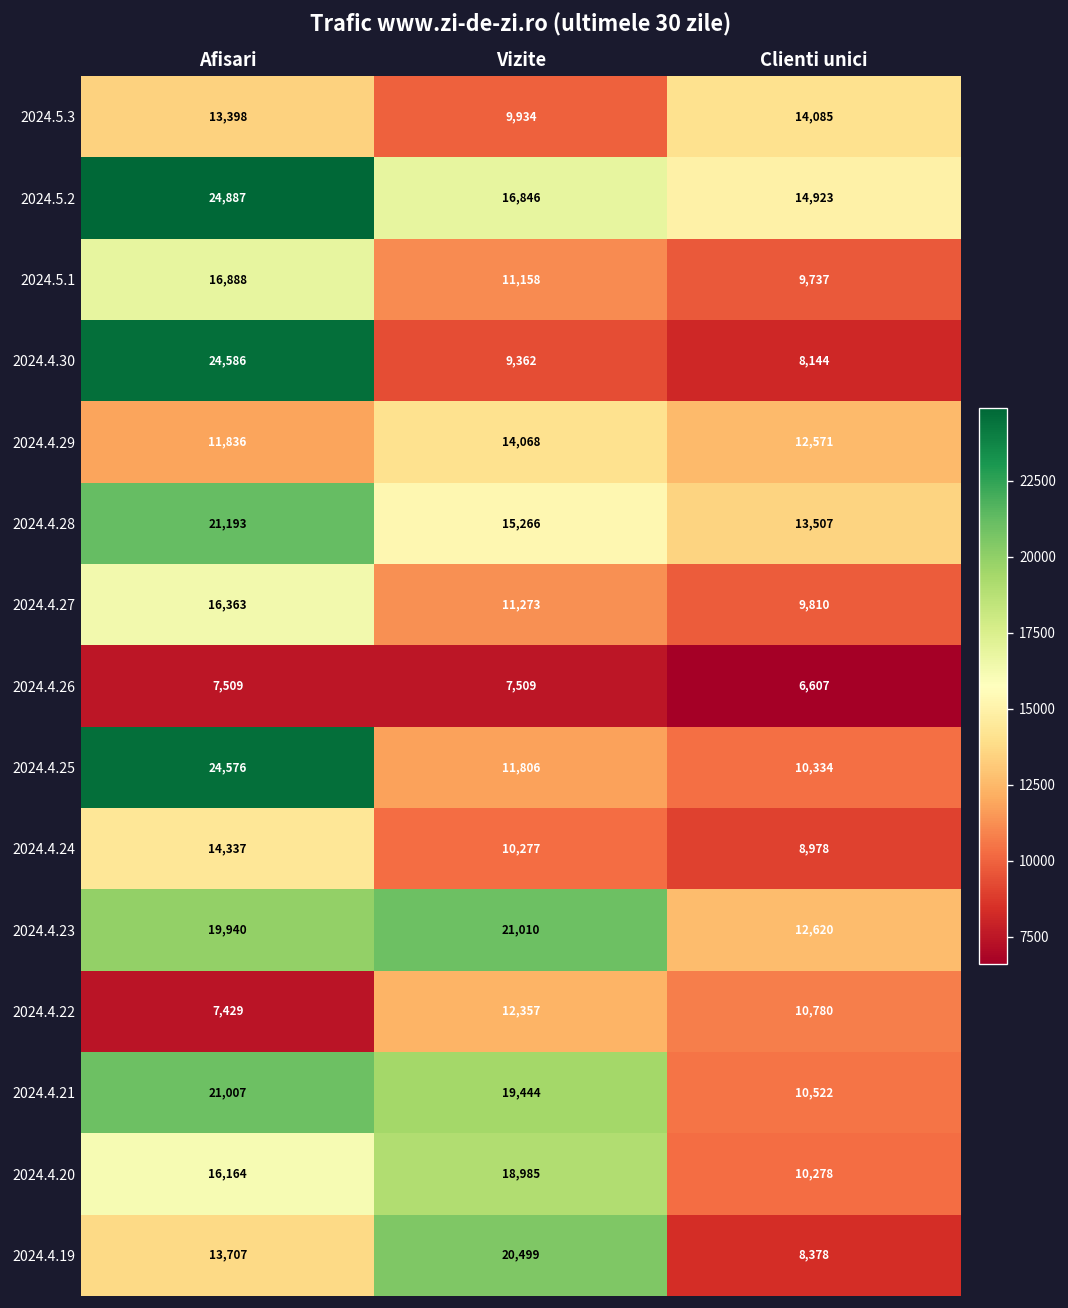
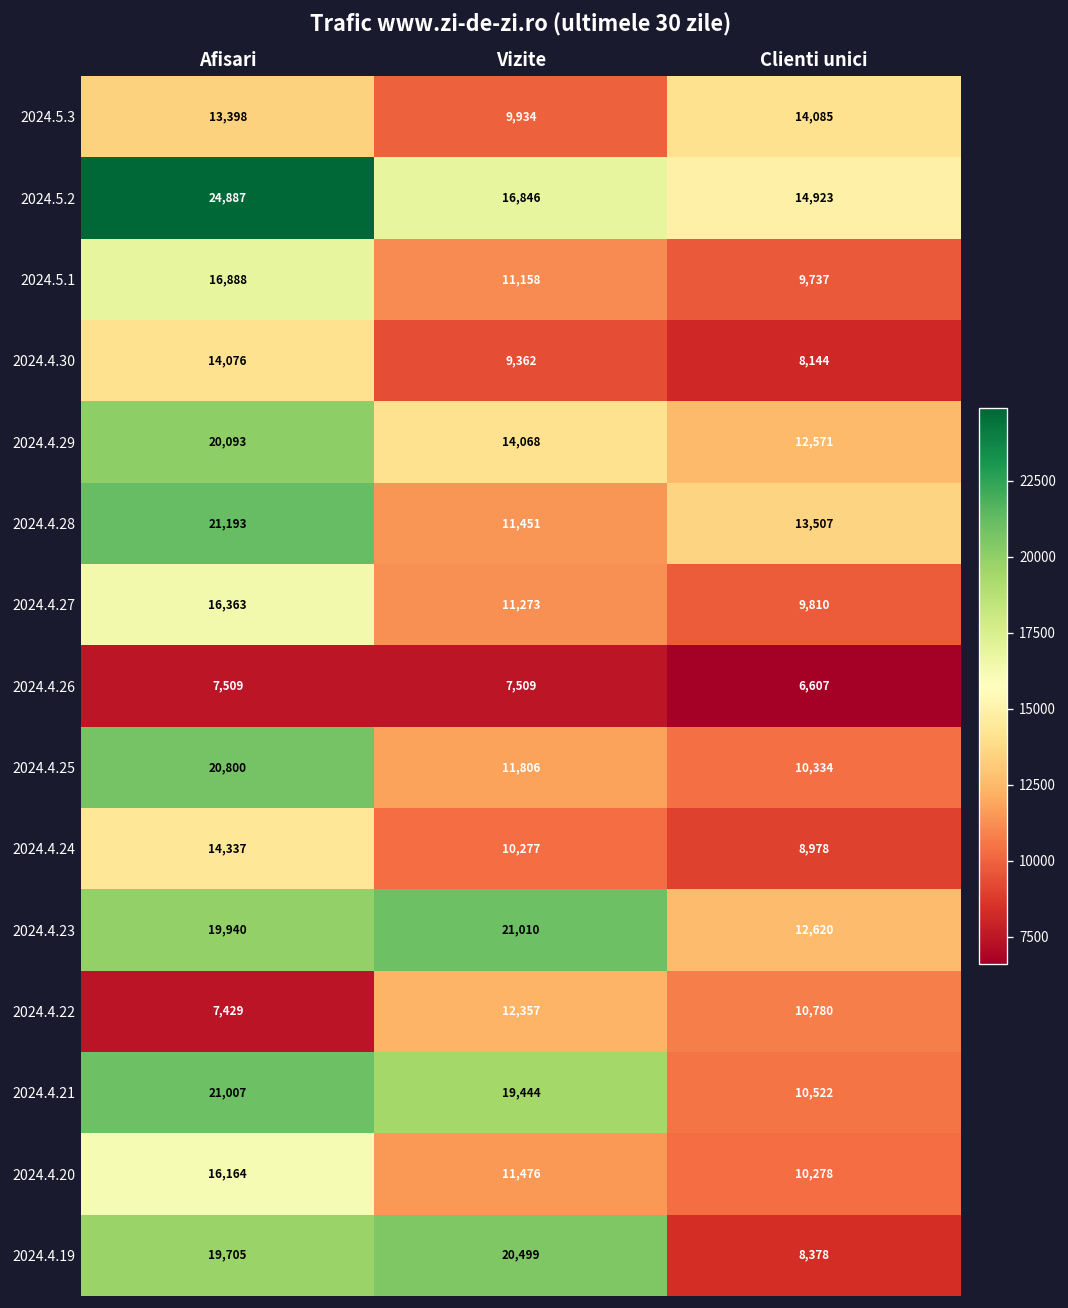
2024.4.30, Afisari: 24,586 -> 14,076
2024.4.29, Afisari: 11,836 -> 20,093
2024.4.28, Vizite: 15,266 -> 11,451
2024.4.25, Afisari: 24,576 -> 20,800
2024.4.20, Vizite: 18,985 -> 11,476
2024.4.19, Afisari: 13,707 -> 19,705
